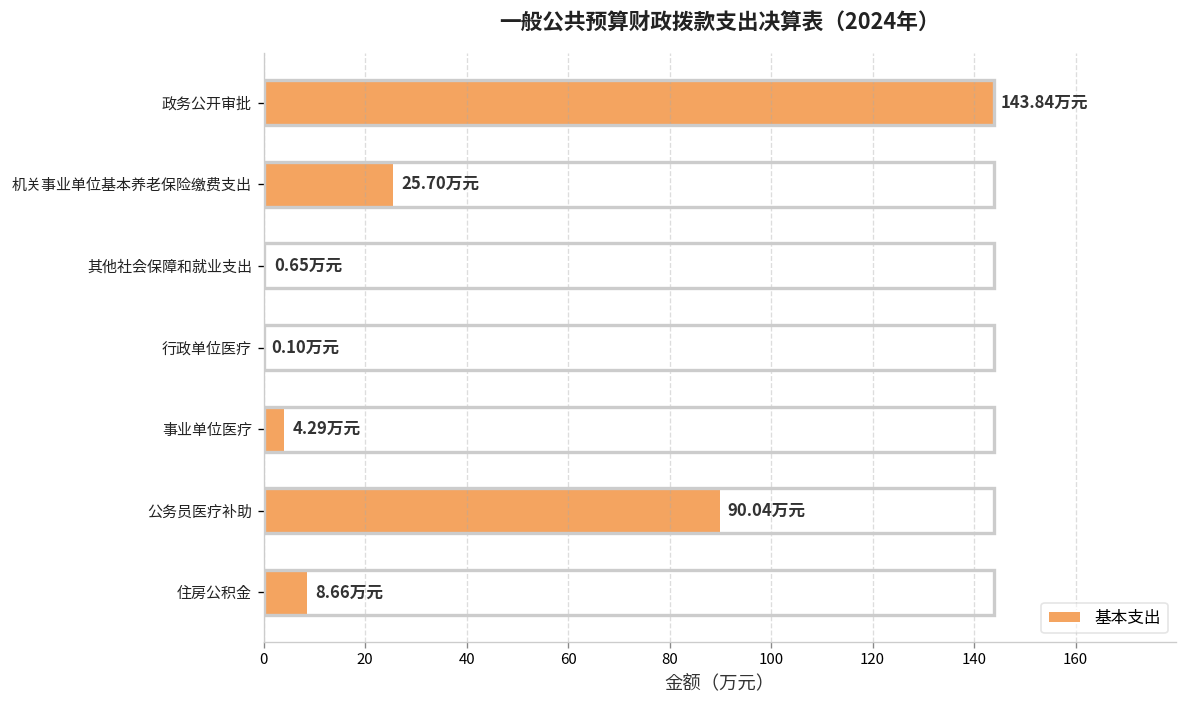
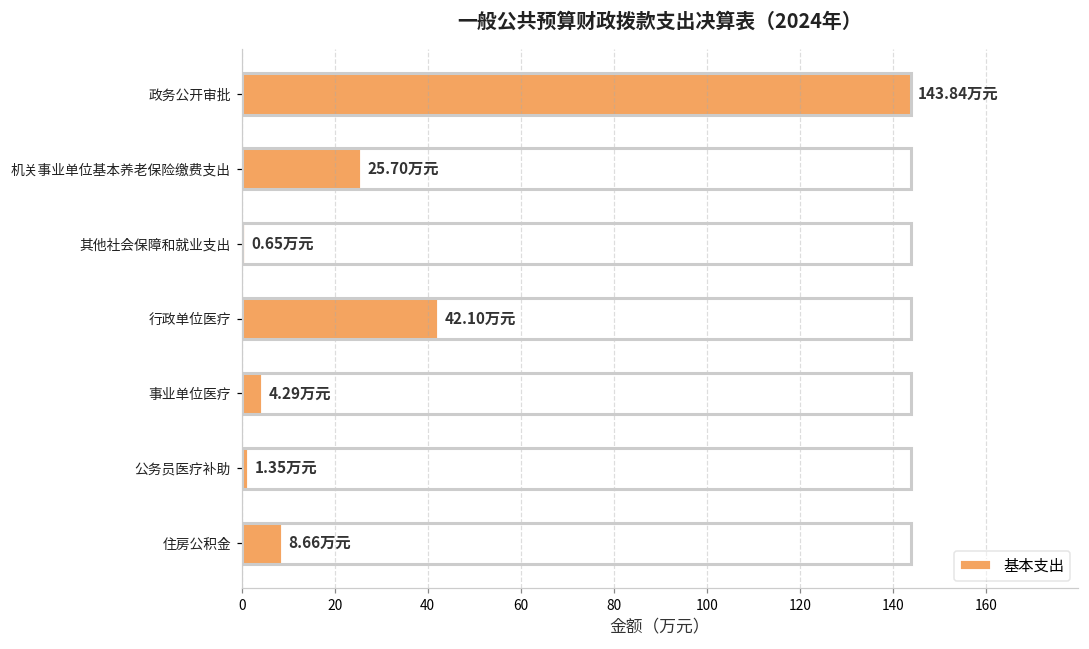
行政单位医疗: 0.10 -> 42.10
公务员医疗补助: 90.04 -> 1.35
